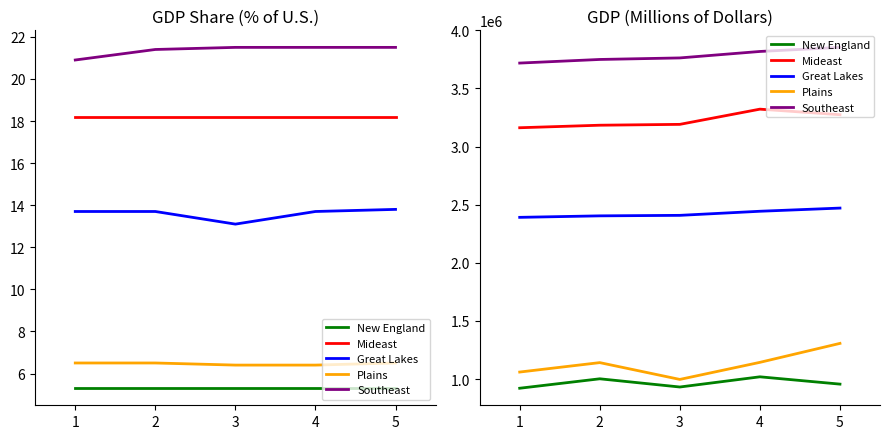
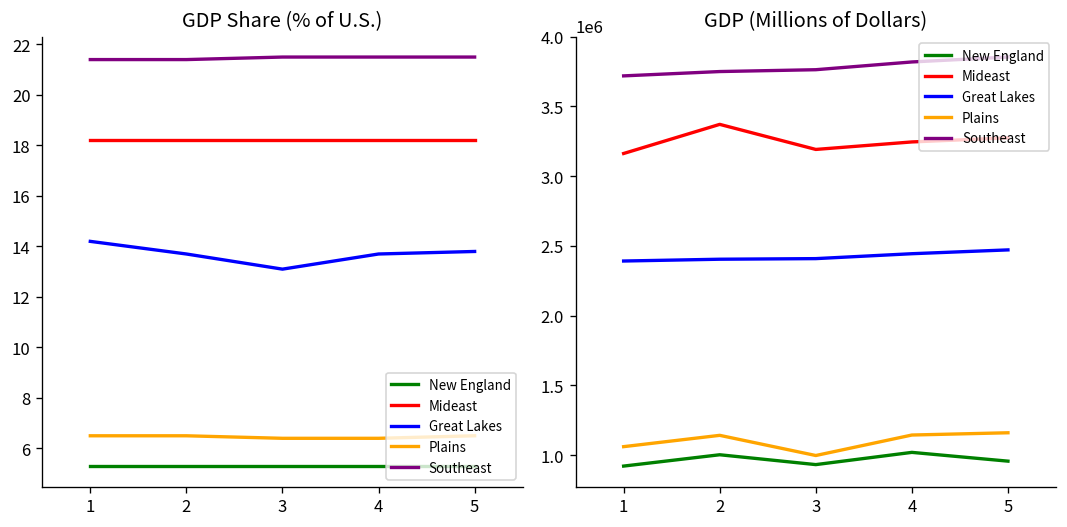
GDP Share (% of U.S.), Great Lakes, 1: 13.7 -> 14.2
GDP Share (% of U.S.), Southeast, 1: 20.9 -> 21.4
GDP (Millions of Dollars), Mideast, 2: 3180000 -> 3370000
GDP (Millions of Dollars), Mideast, 4: 3320000 -> 3240000
GDP (Millions of Dollars), Plains, 5: 1310000 -> 1160000
